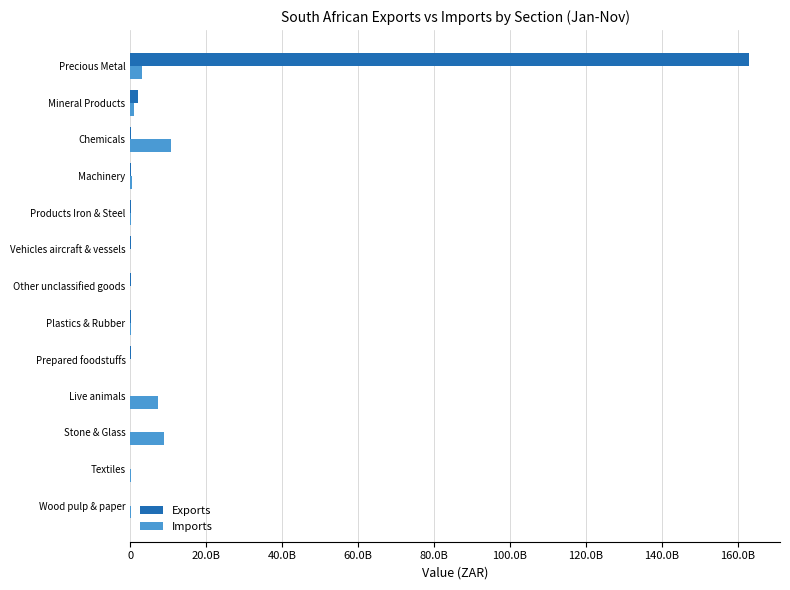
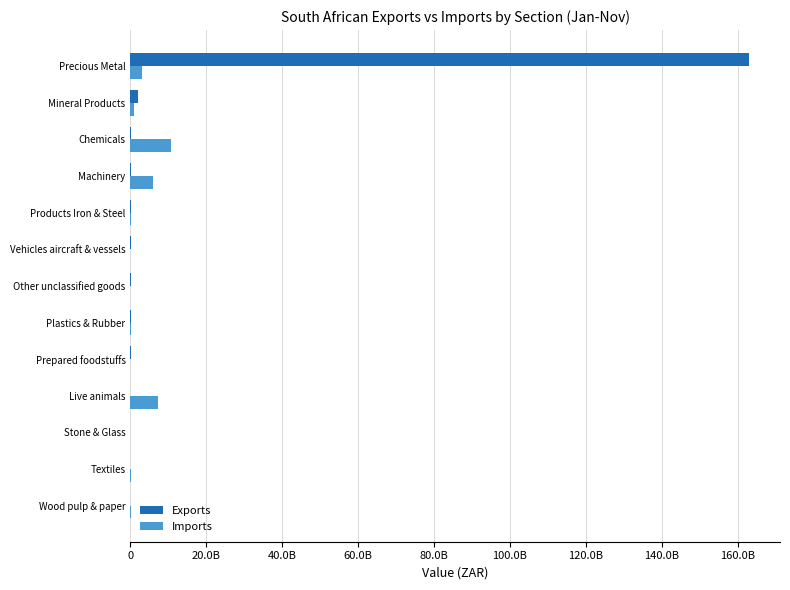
Imports, Machinery: 0 -> 6000000000
Imports, Stone & Glass: 9000000000 -> 0
